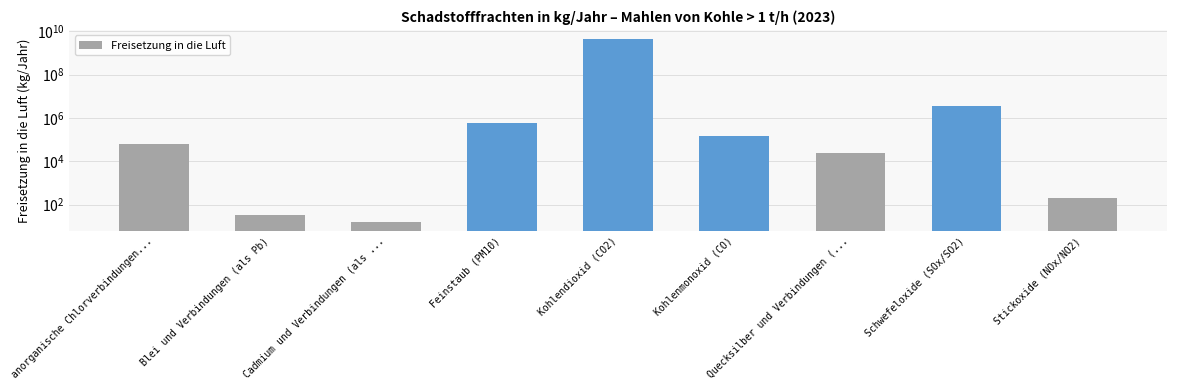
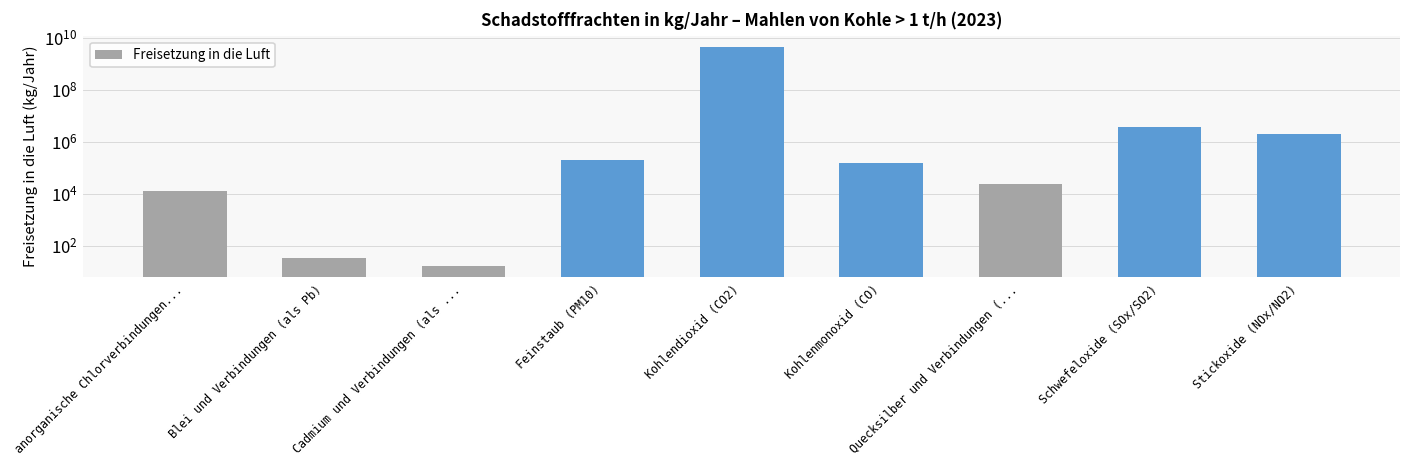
anorganische Chlorverbindungen...: 60000 -> 10000
Feinstaub (PM10): 600000 -> 200000
Stickoxide (NOx/NO2): 200 -> 2000000
